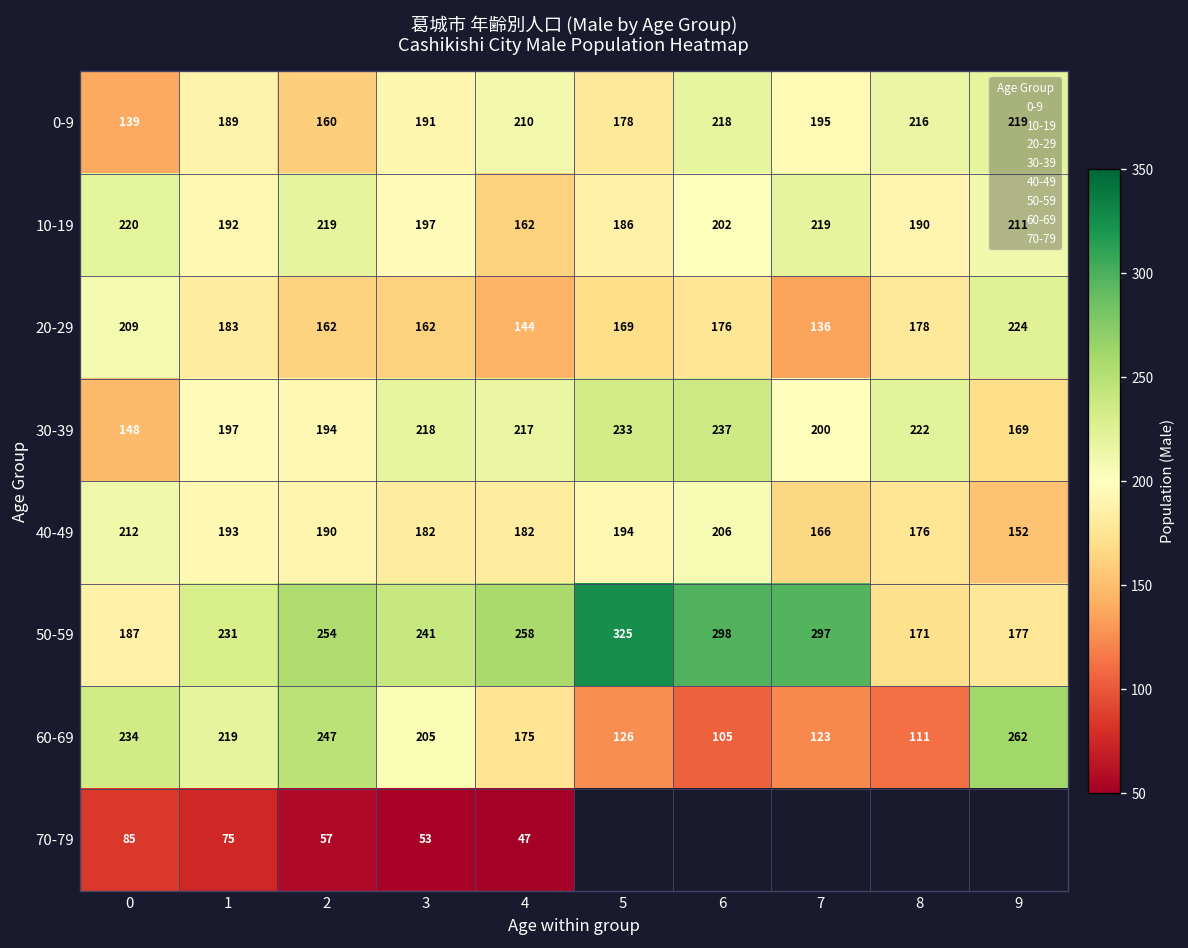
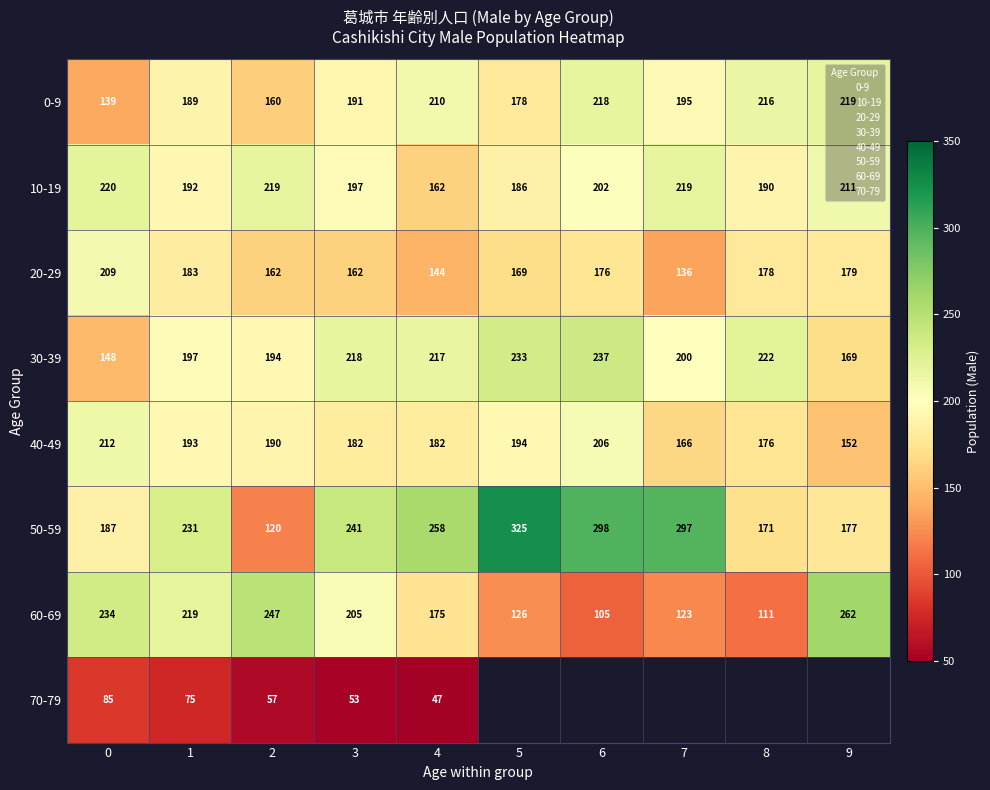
20-29, 9: 224 -> 179
50-59, 2: 254 -> 120
